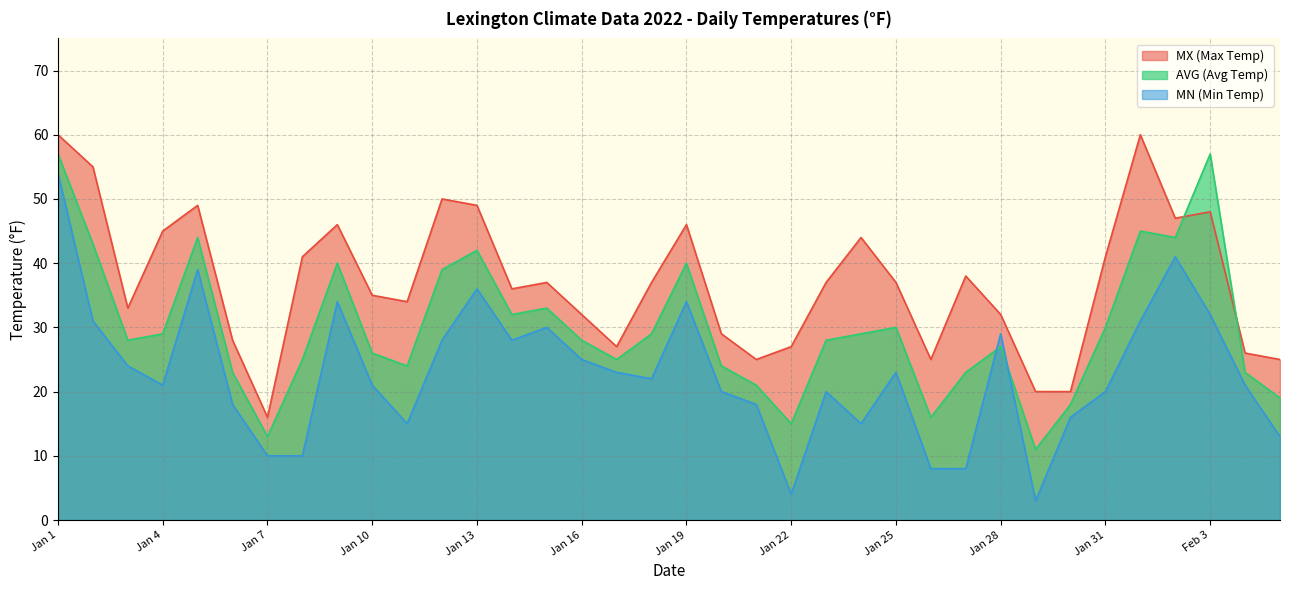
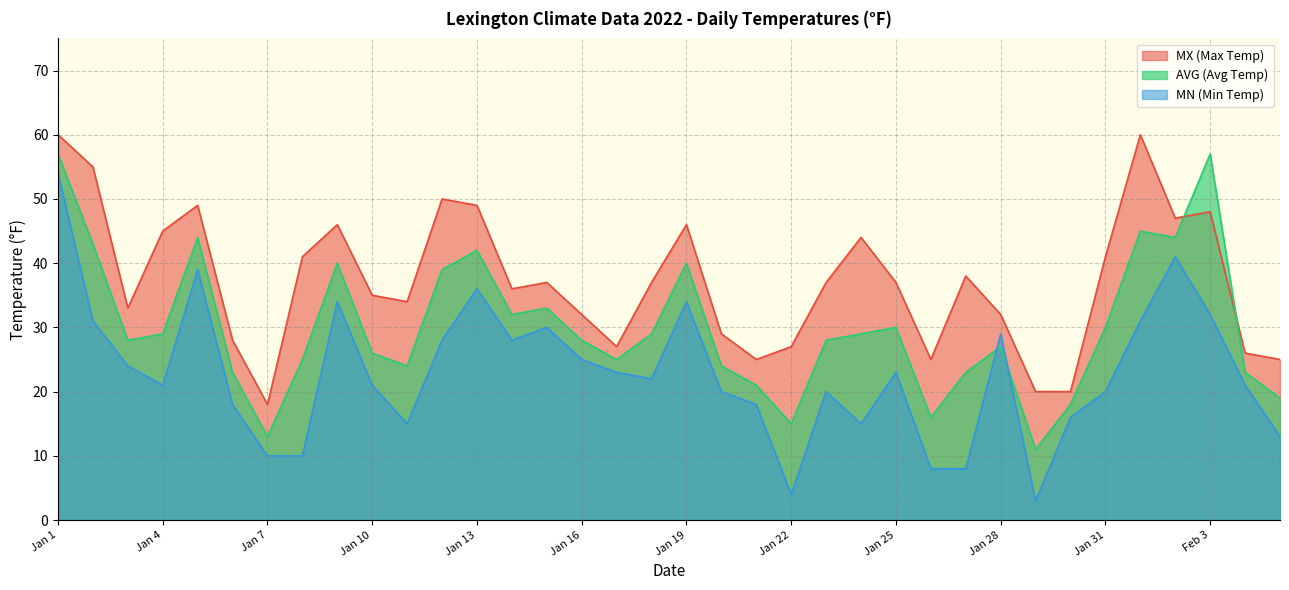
MX (Max Temp), Jan 7: 16 -> 18
